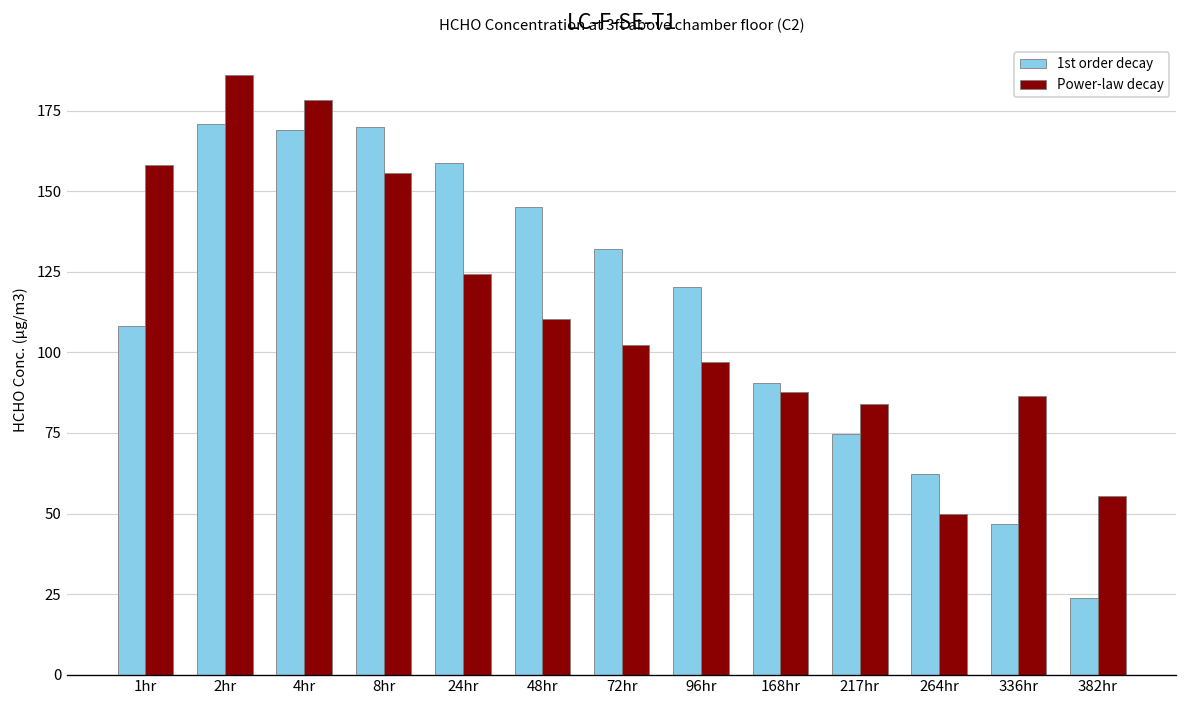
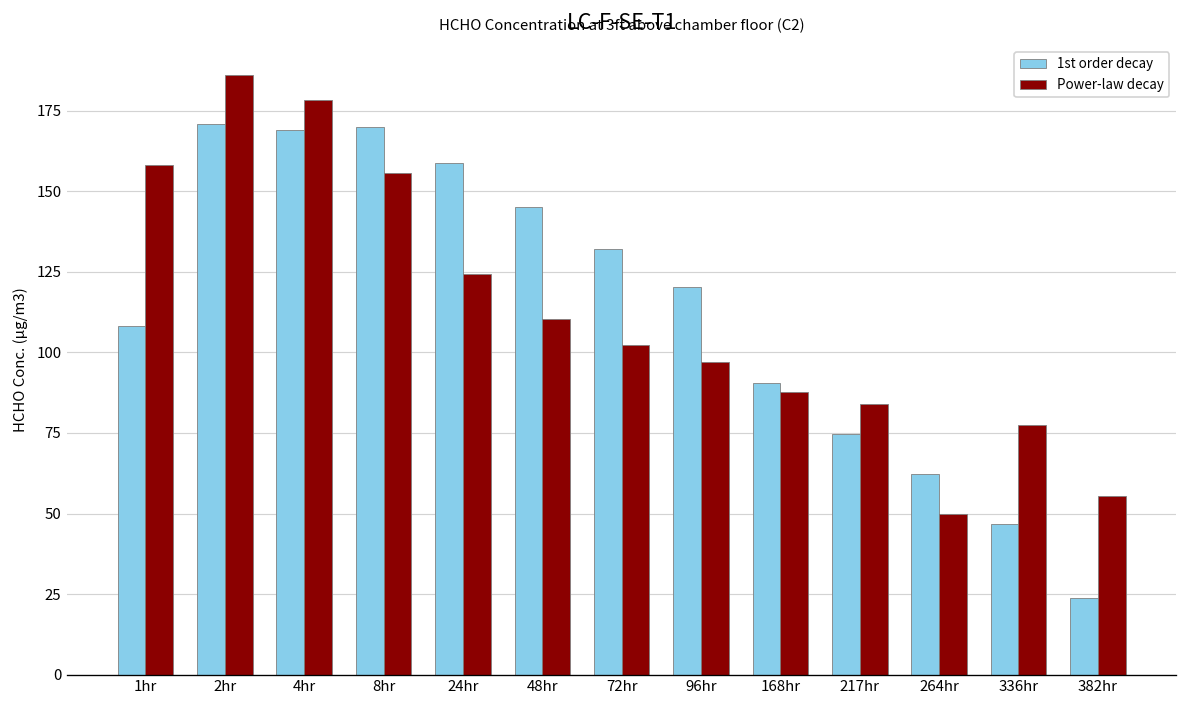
Power-law decay, 336hr: 87 -> 78
